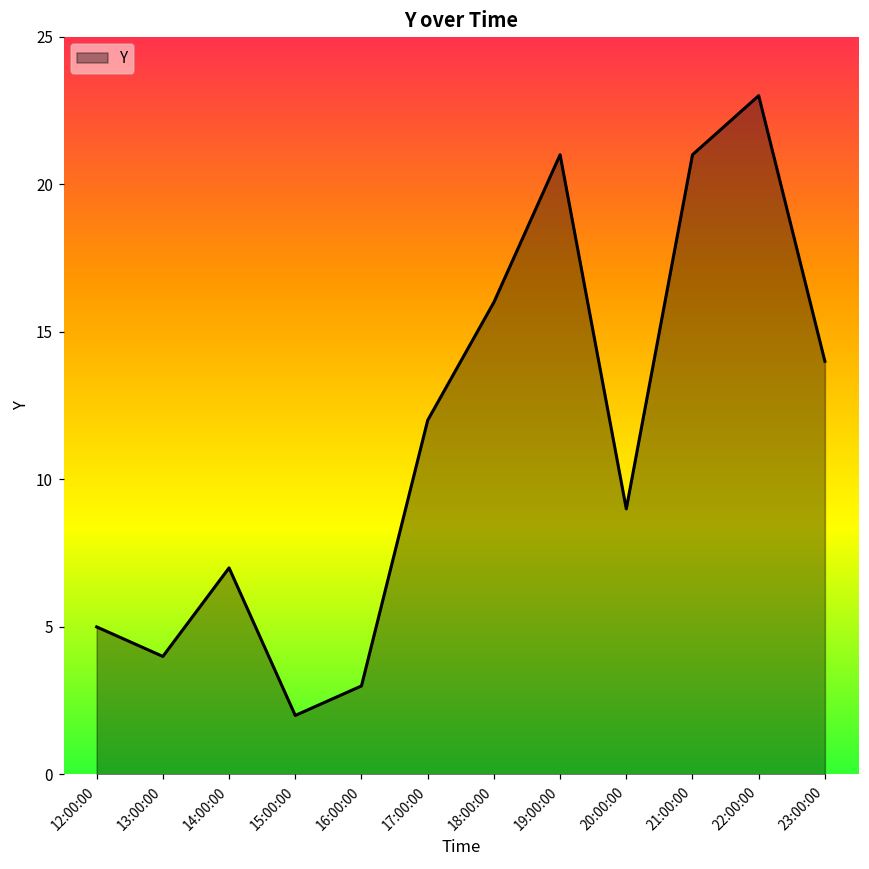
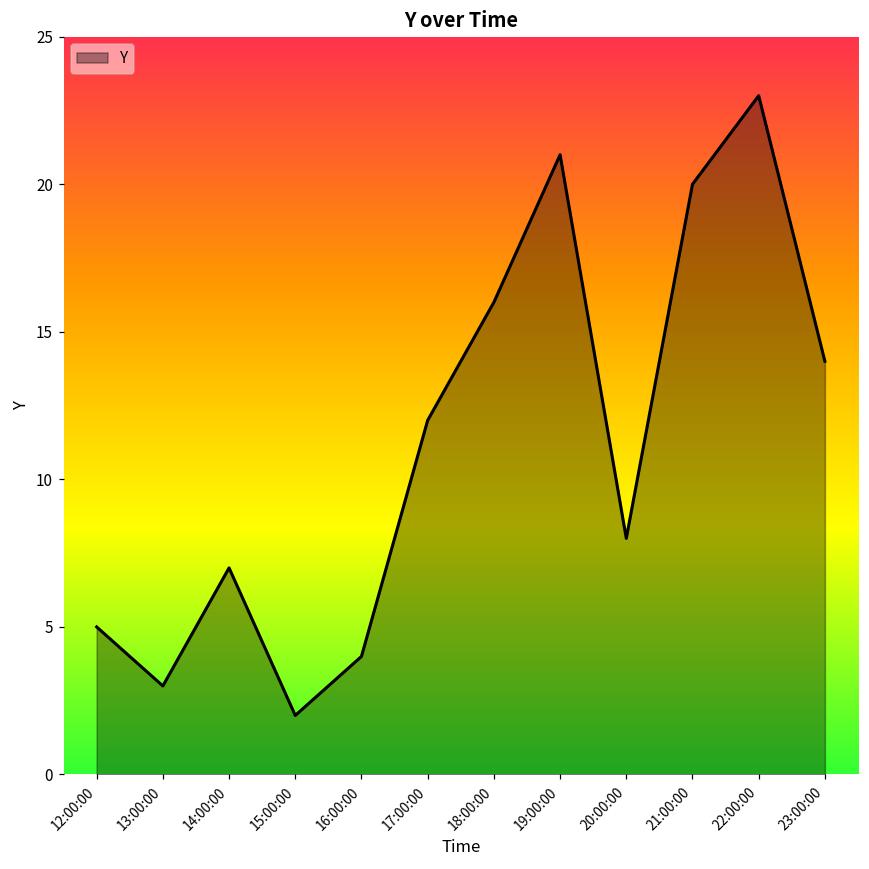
13:00:00: 4 -> 3
16:00:00: 3 -> 4
20:00:00: 9 -> 8
21:00:00: 21 -> 20
